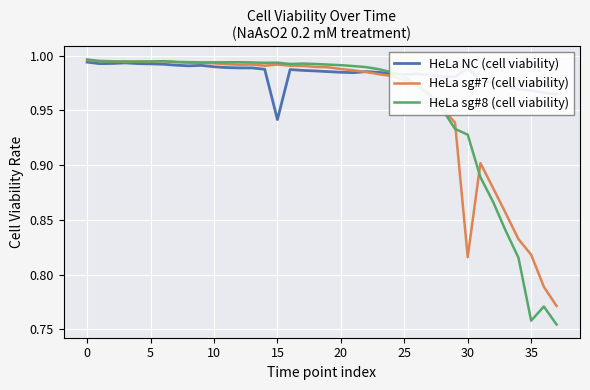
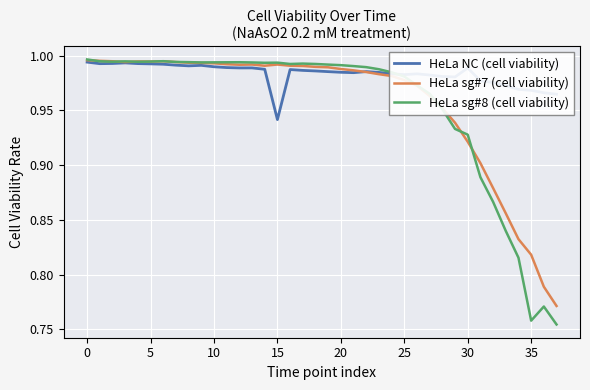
HeLa sg#7 (cell viability), 30: 0.816 -> 0.921
